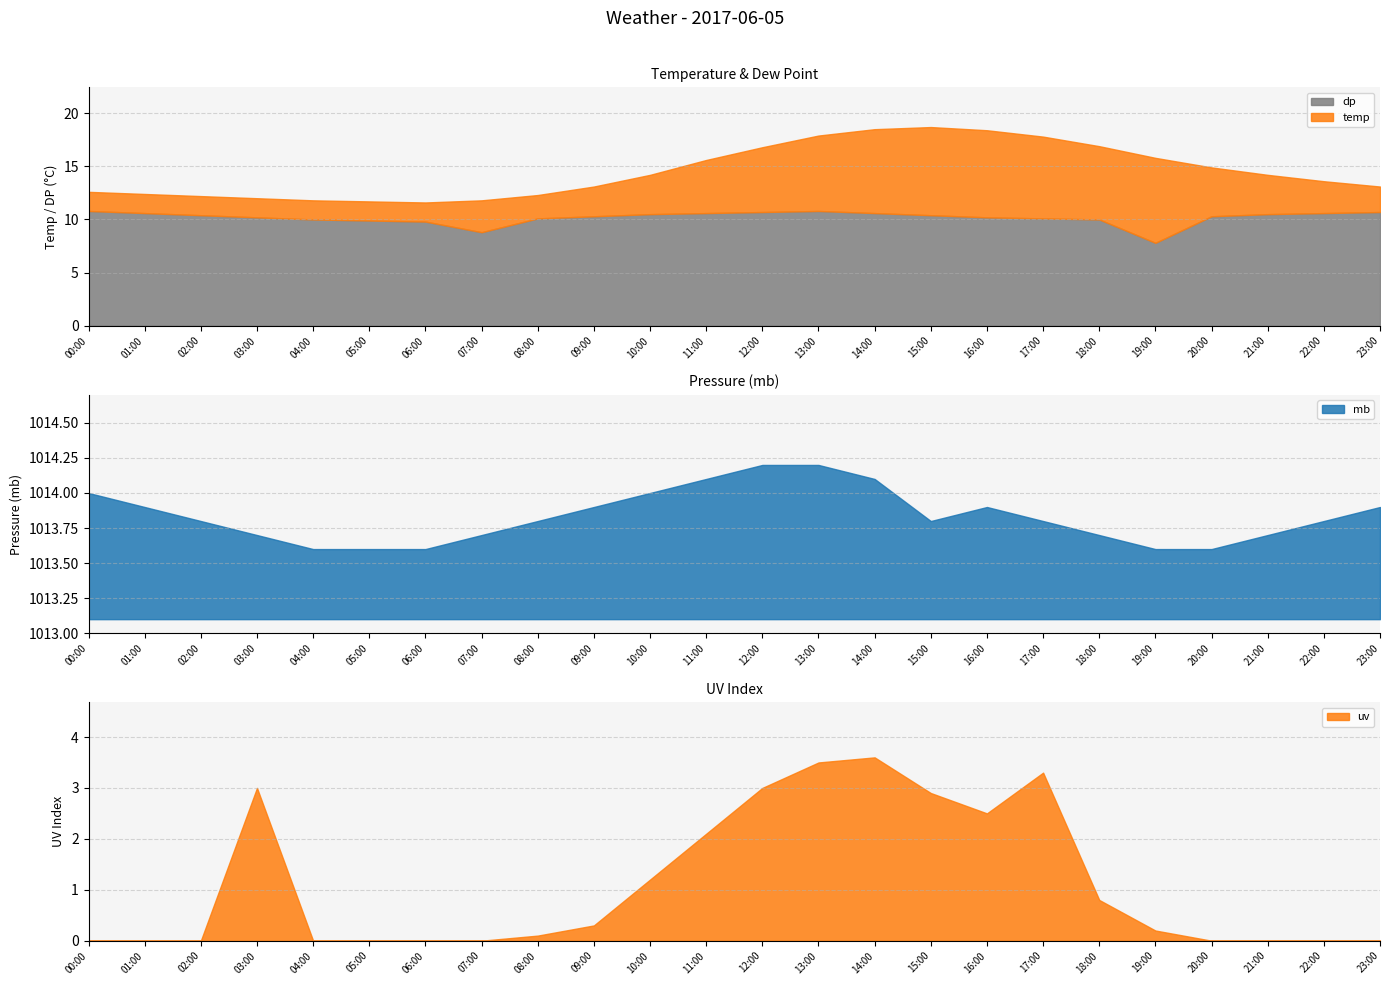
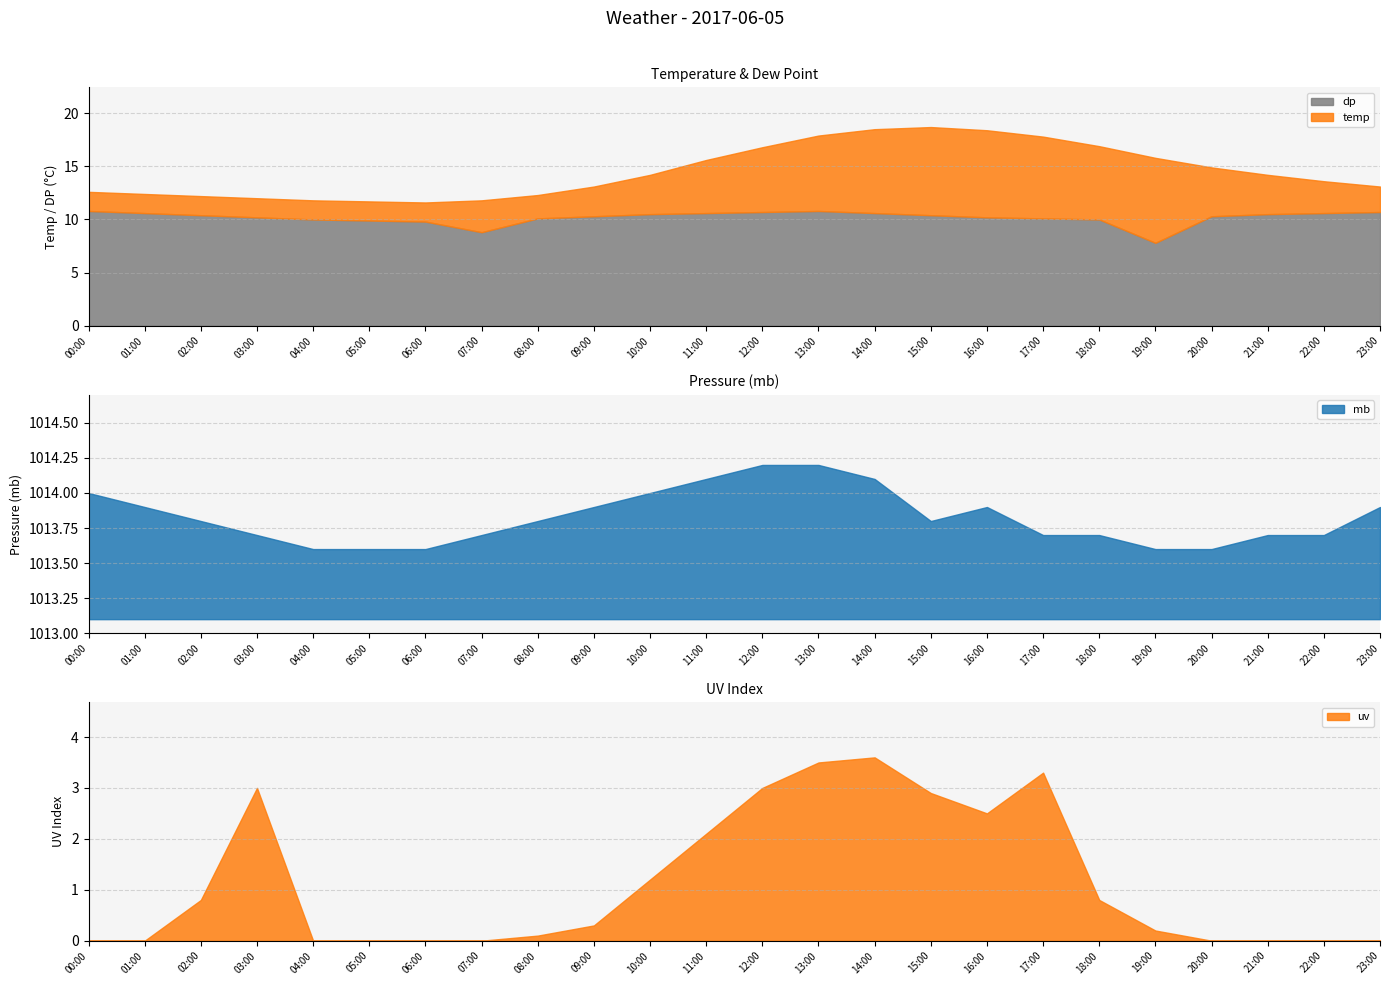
Pressure (mb), 17:00: 1013.8 -> 1013.7
Pressure (mb), 22:00: 1013.8 -> 1013.7
UV Index, 02:00: 0.0 -> 0.8
